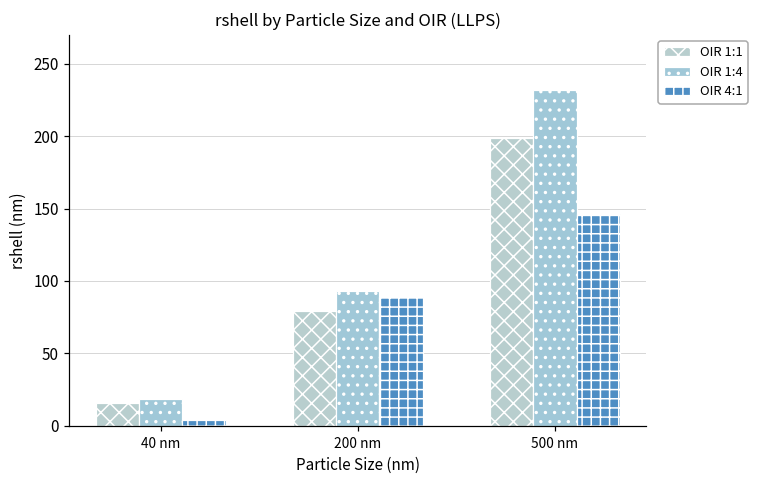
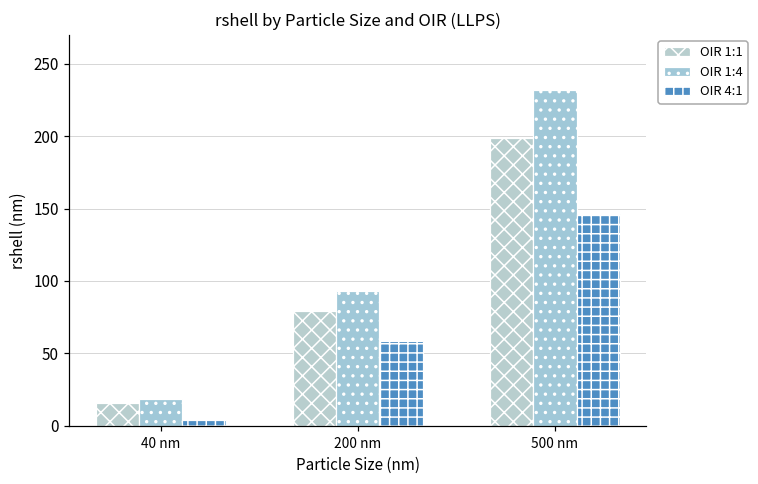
OIR 4:1, 200 nm: 89 -> 59
